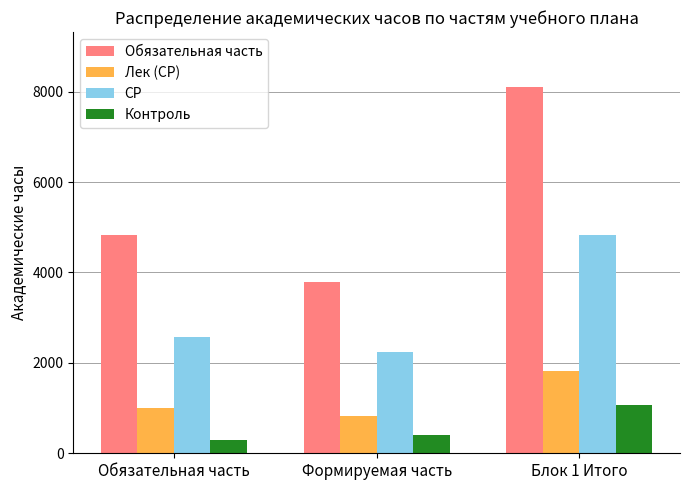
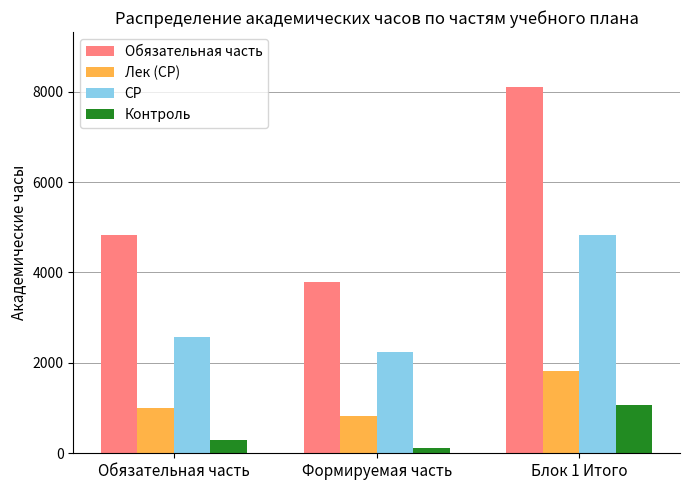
Контроль, Формируемая часть: 400 -> 100
